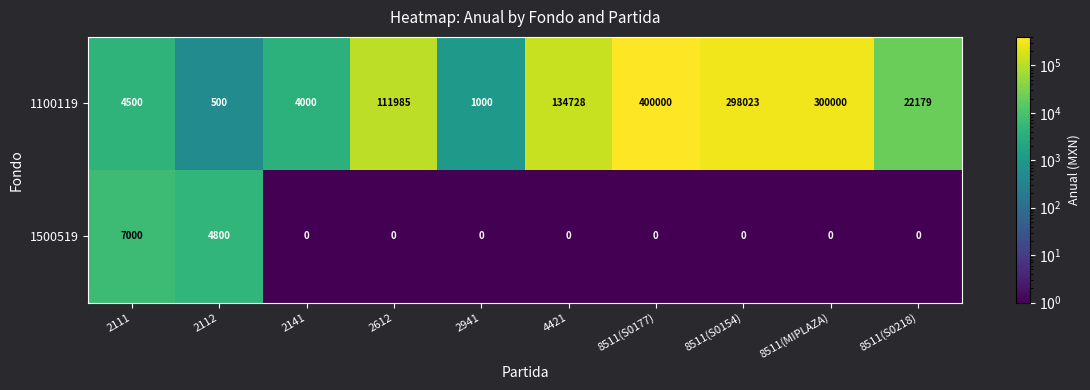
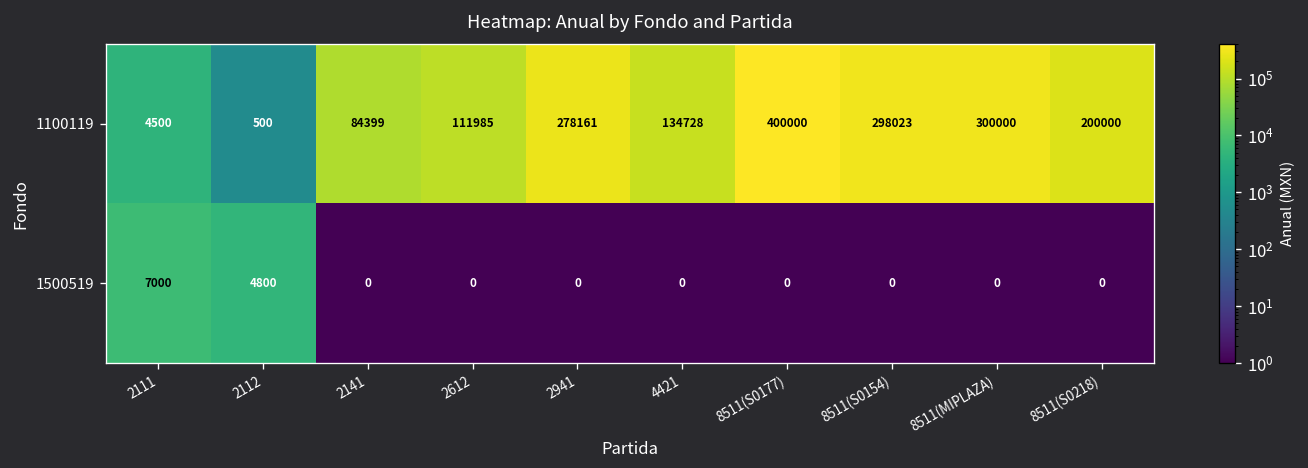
1100119, 2141: 4000 -> 84399
1100119, 2941: 1000 -> 278161
1100119, 8511(S0218): 22179 -> 200000
